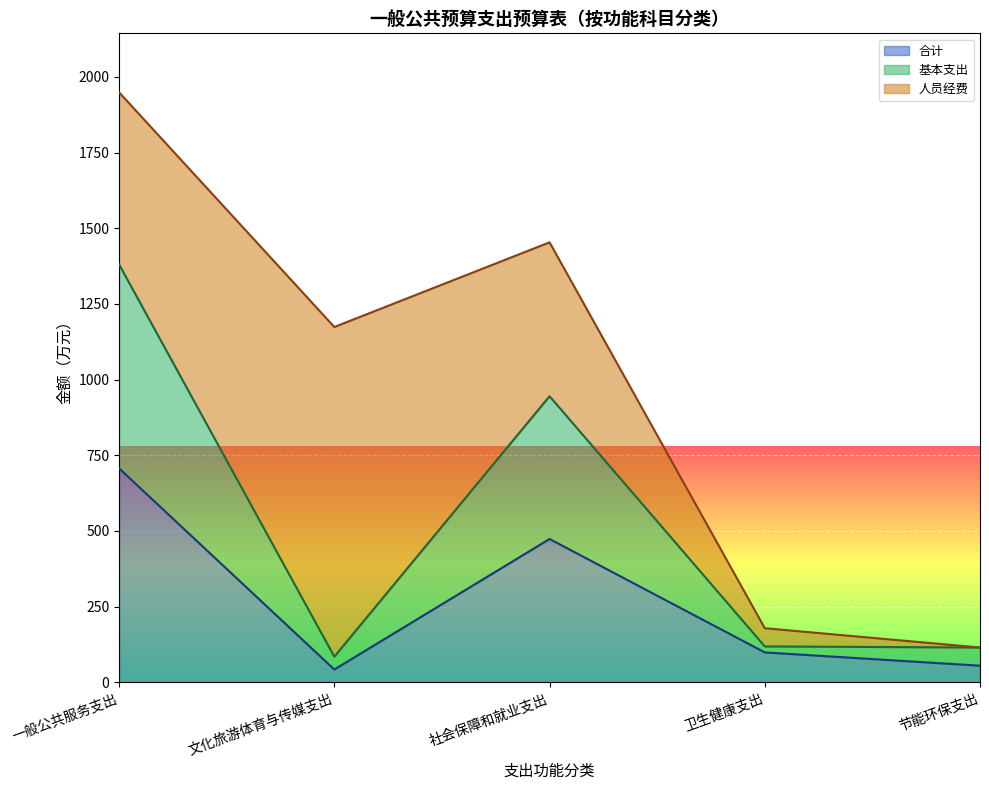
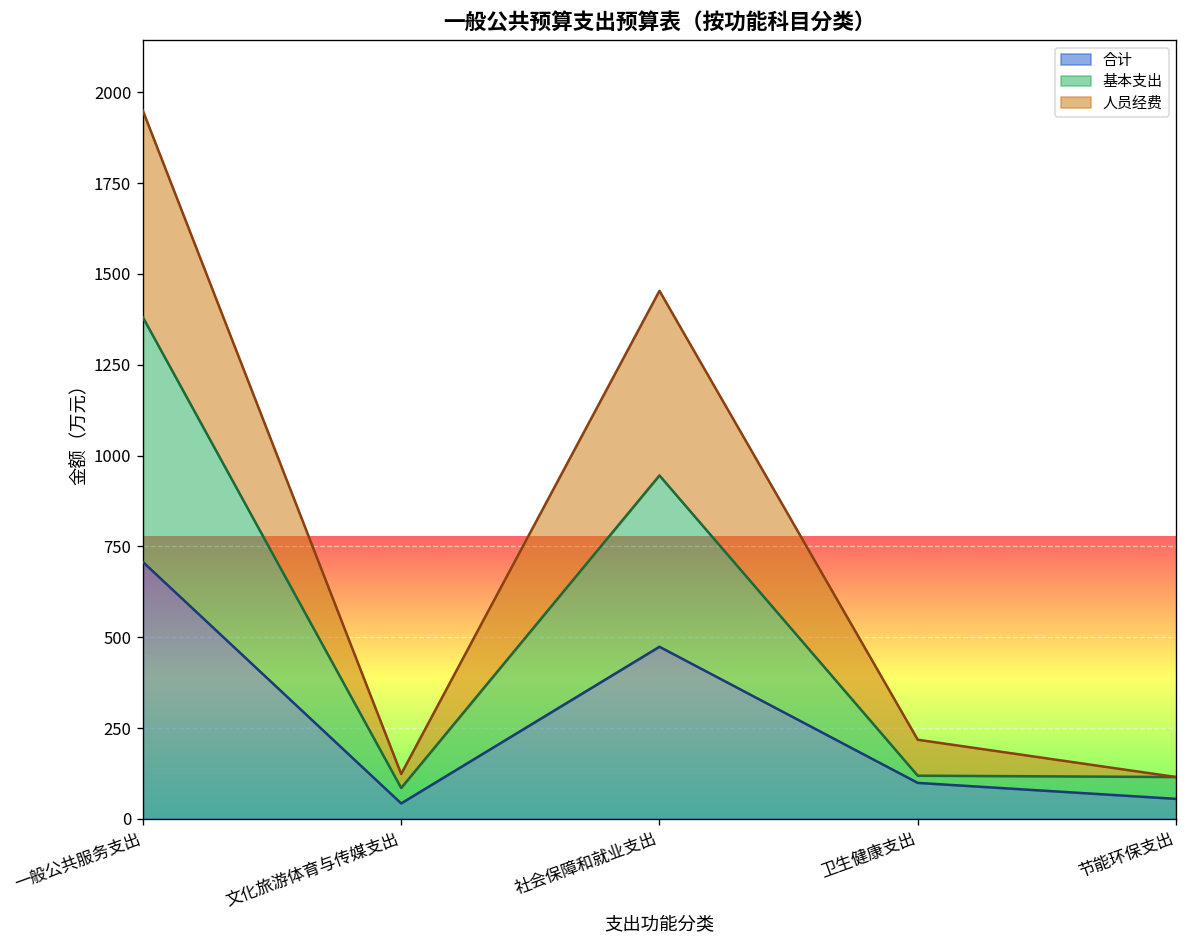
人员经费, 文化旅游体育与传媒支出: 1090 -> 40
人员经费, 卫生健康支出: 60 -> 100
